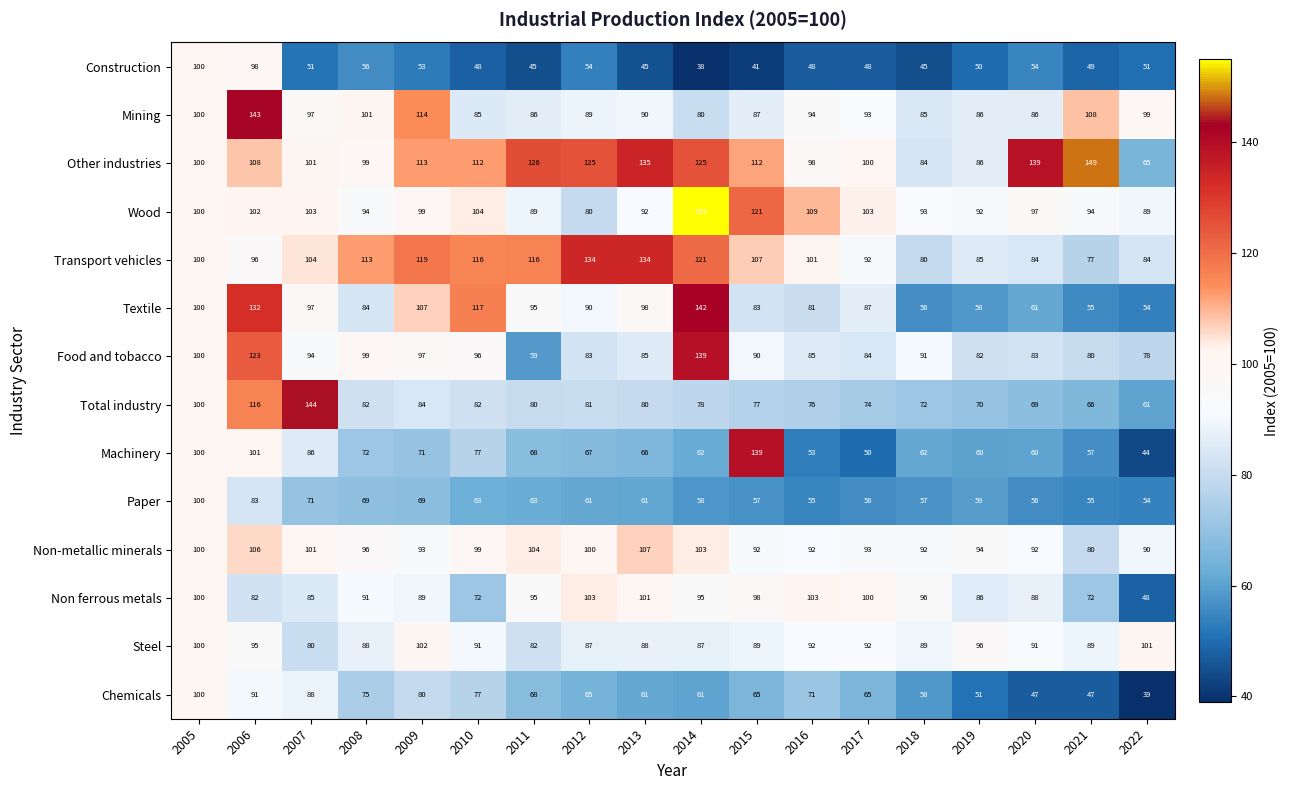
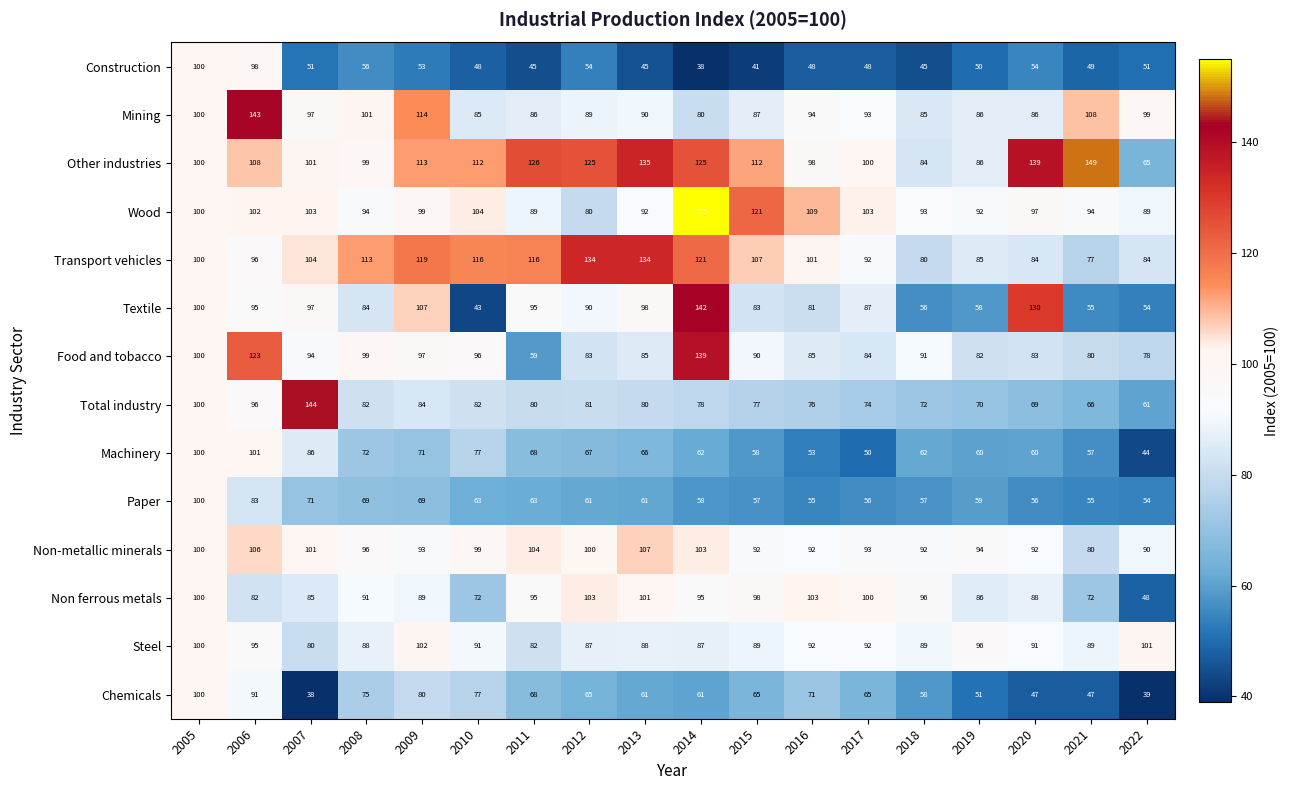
Textile, 2006: 132 -> 95
Textile, 2010: 117 -> 43
Textile, 2020: 61 -> 130
Total industry, 2006: 116 -> 96
Machinery, 2015: 139 -> 58
Chemicals, 2007: 88 -> 38
